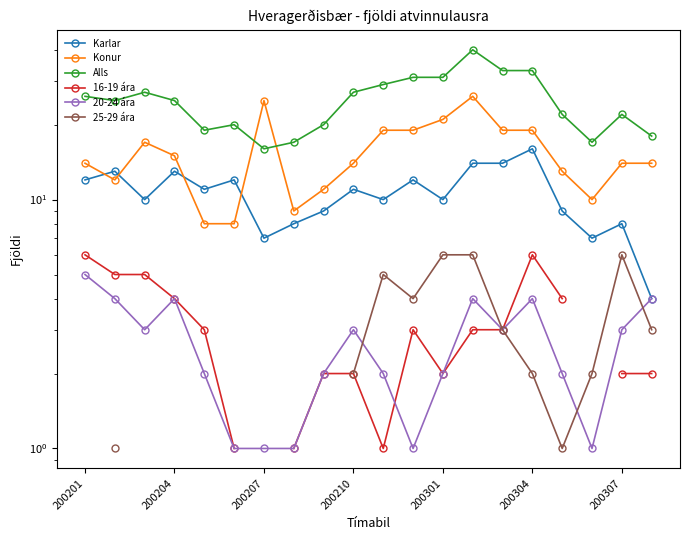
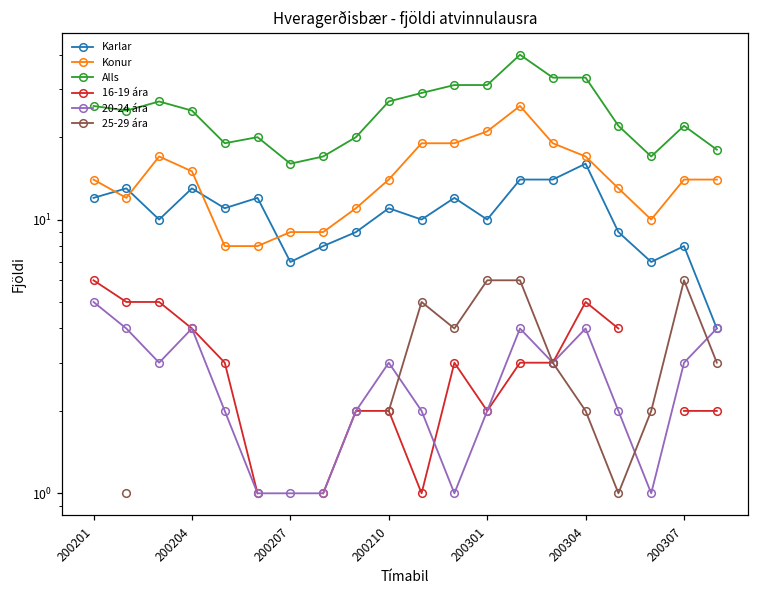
Konur, 200207: 25 -> 9
Konur, 200304: 19 -> 17
16-19 ára, 200304: 6 -> 5
